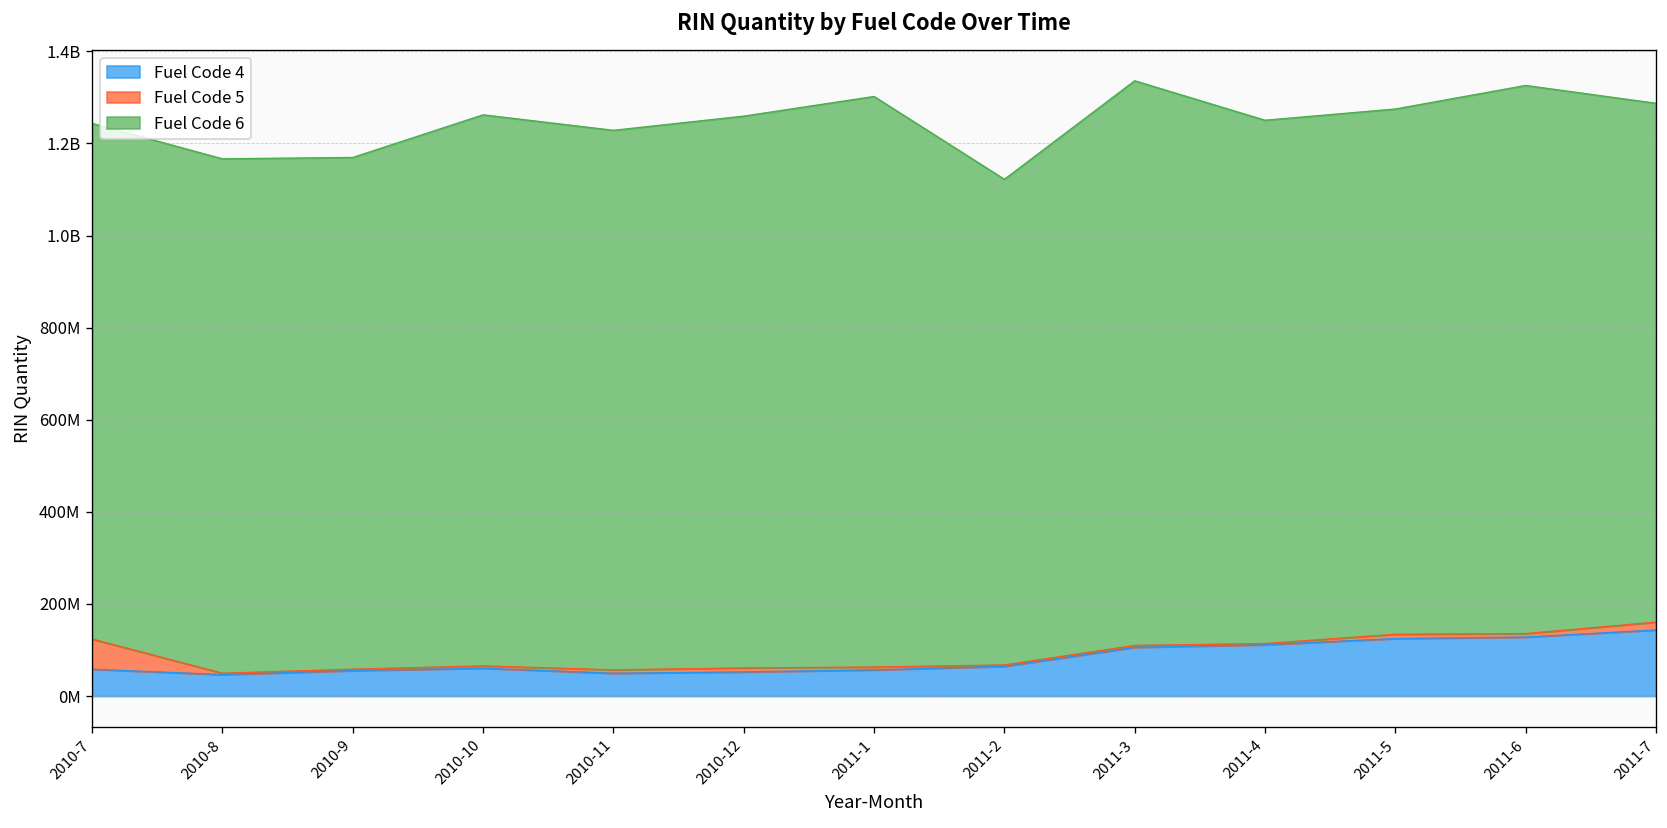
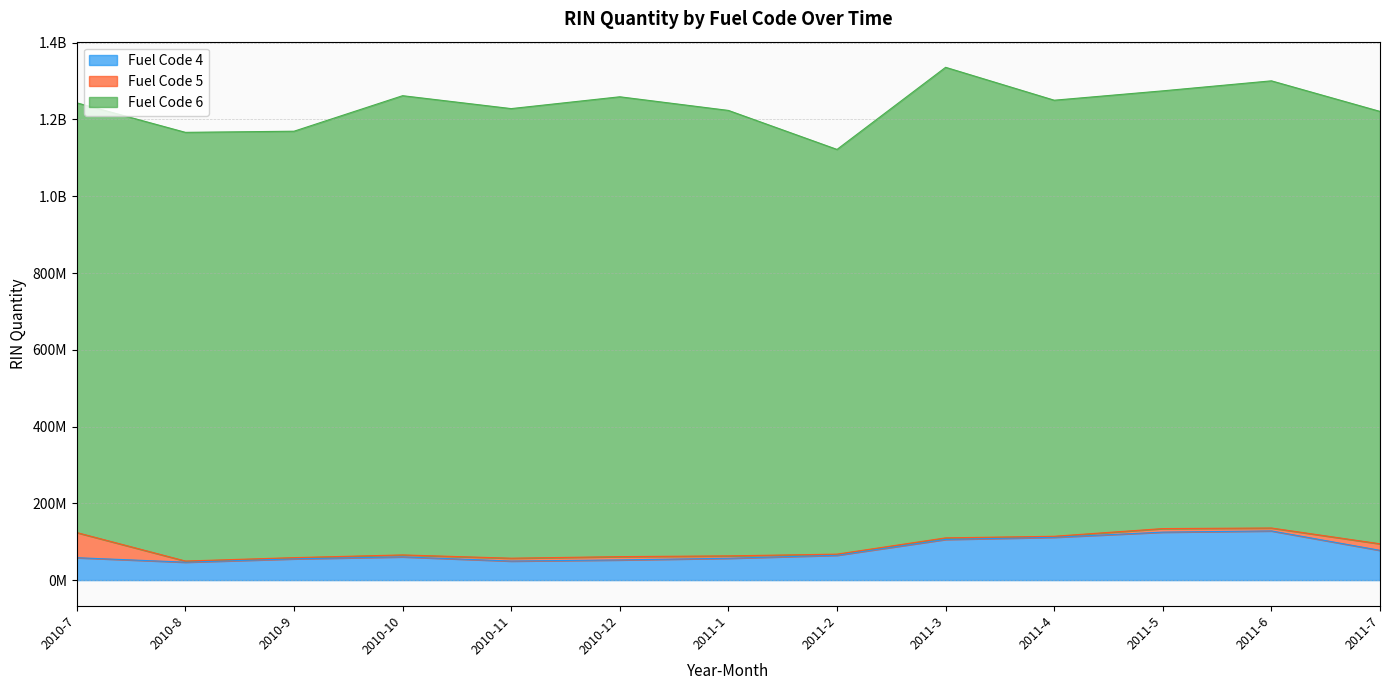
Fuel Code 6, 2011-1: 1240000000 -> 1160000000
Fuel Code 6, 2011-6: 1190000000 -> 1170000000
Fuel Code 4, 2011-7: 140000000 -> 80000000
